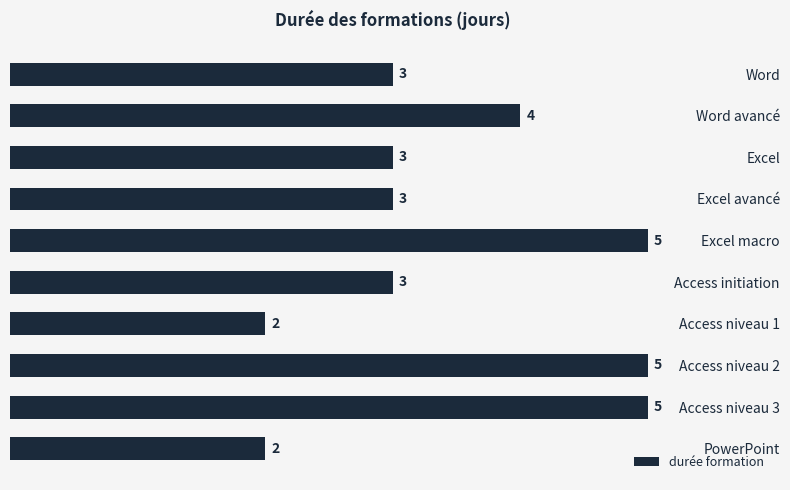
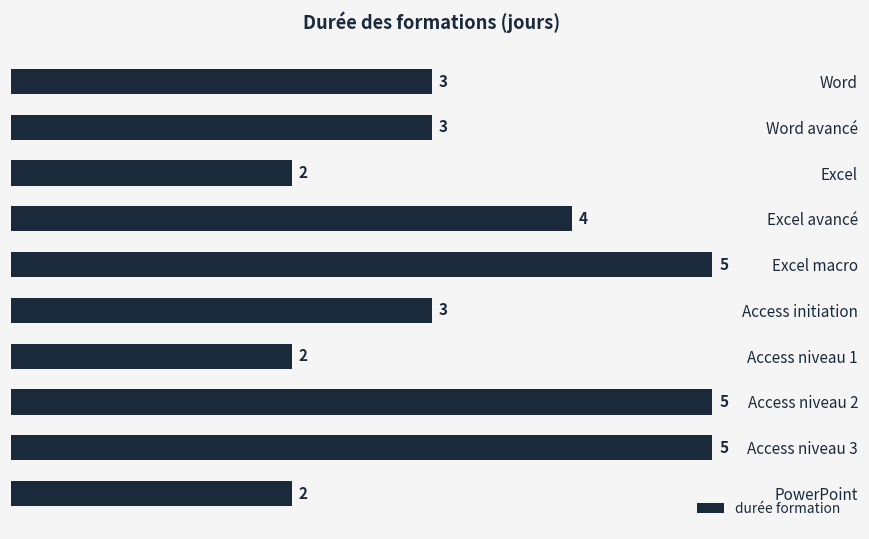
Word avancé: 4 -> 3
Excel: 3 -> 2
Excel avancé: 3 -> 4
